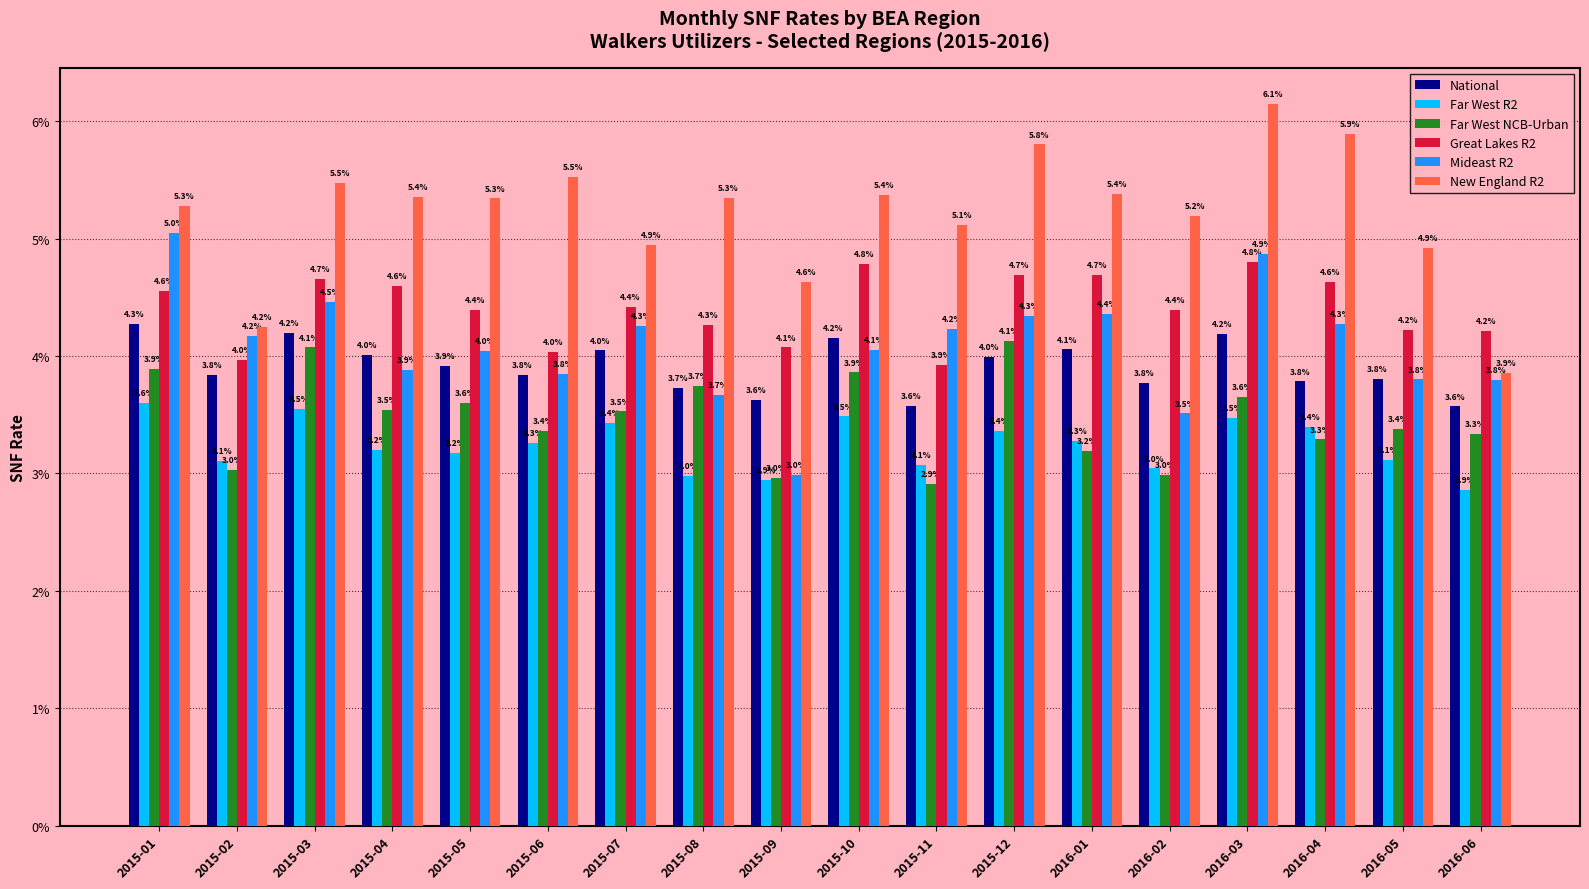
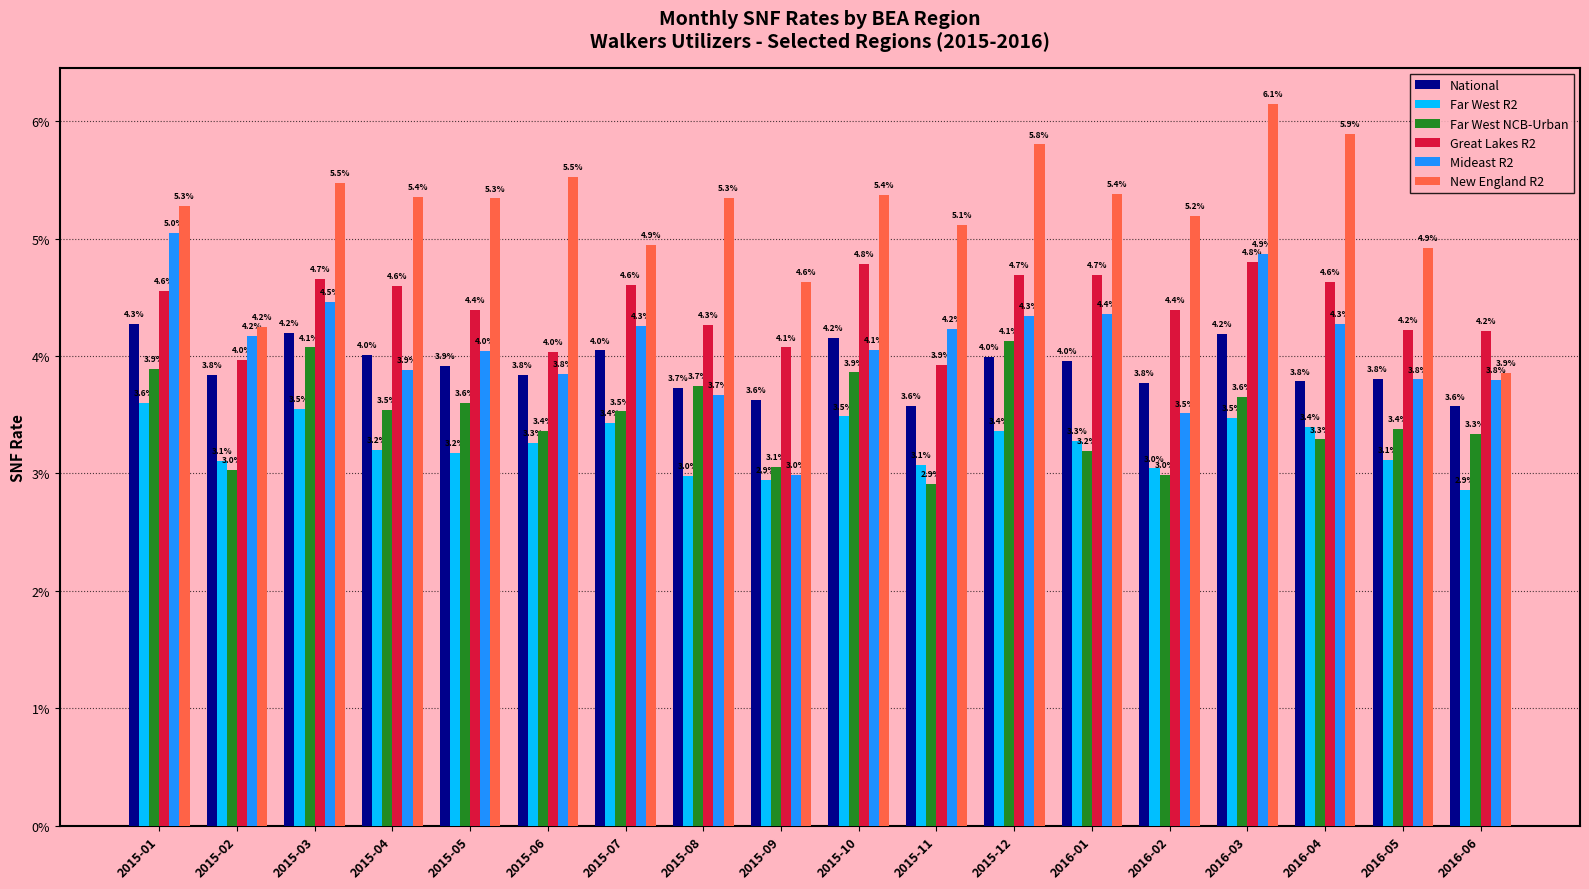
Great Lakes R2, 2015-07: 4.4% -> 4.6%
Far West NCB-Urban, 2015-09: 3.0% -> 3.1%
National, 2016-01: 4.1% -> 4.0%
